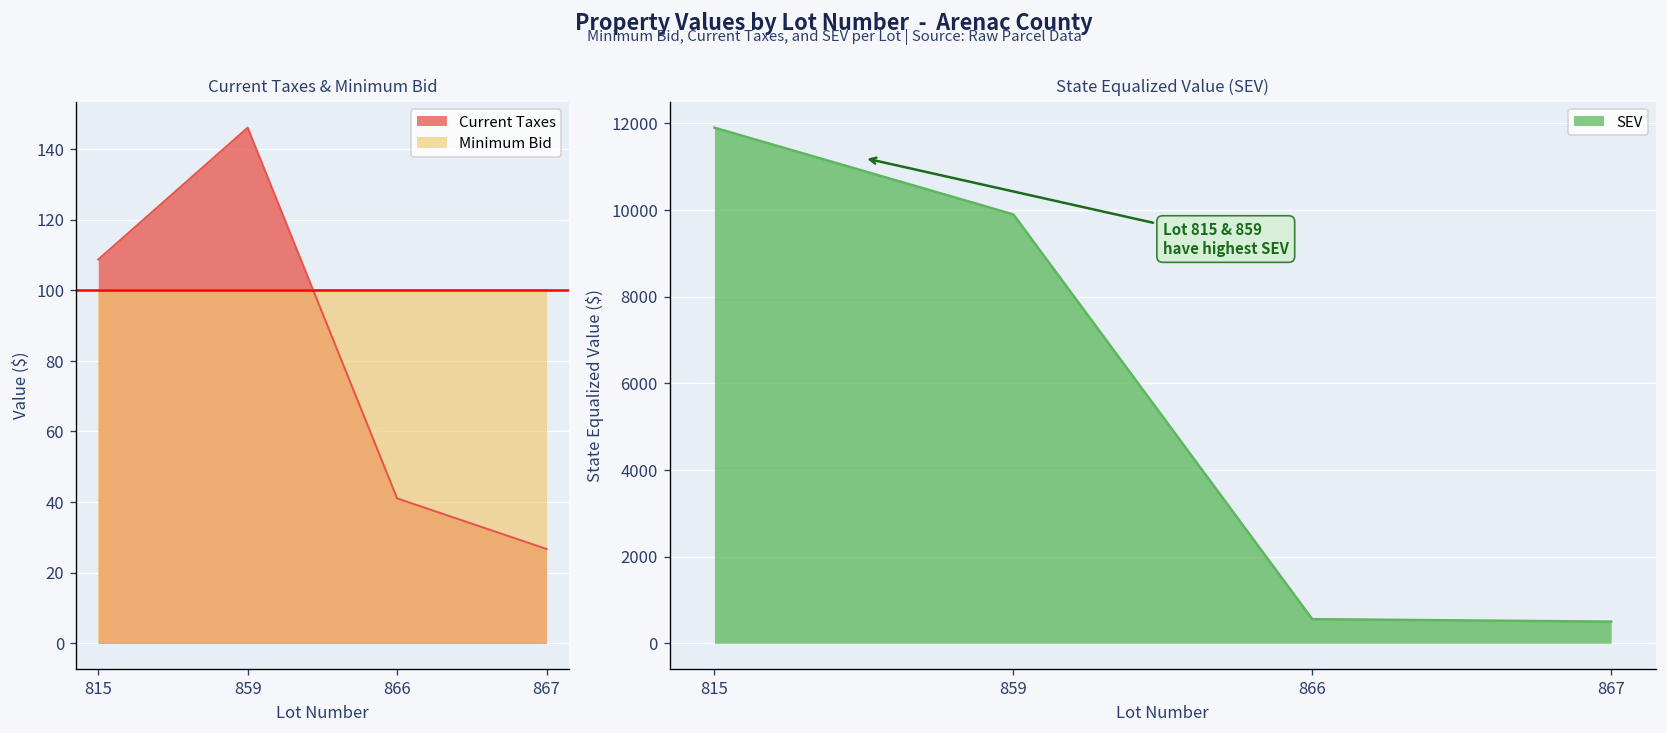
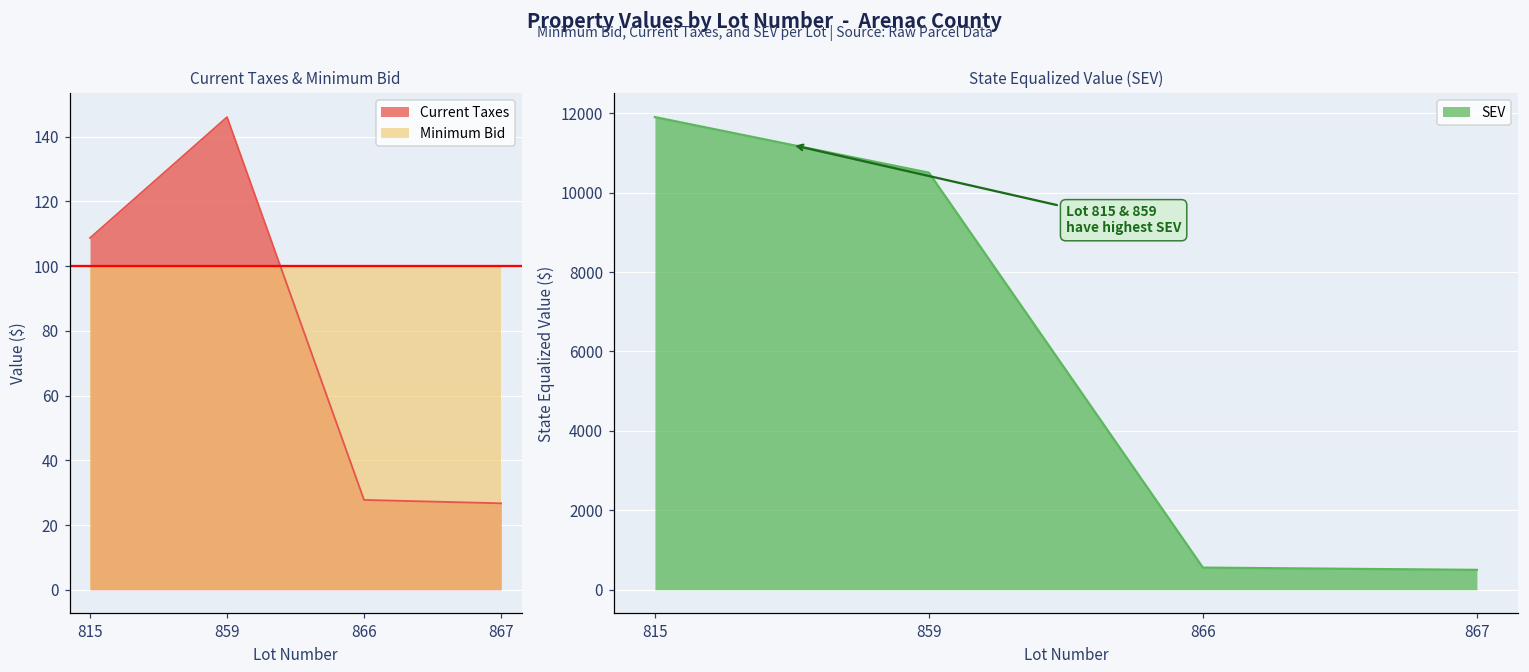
Current Taxes & Minimum Bid, Current Taxes, 866: 41 -> 28
State Equalized Value (SEV), 859: 9900 -> 10500
